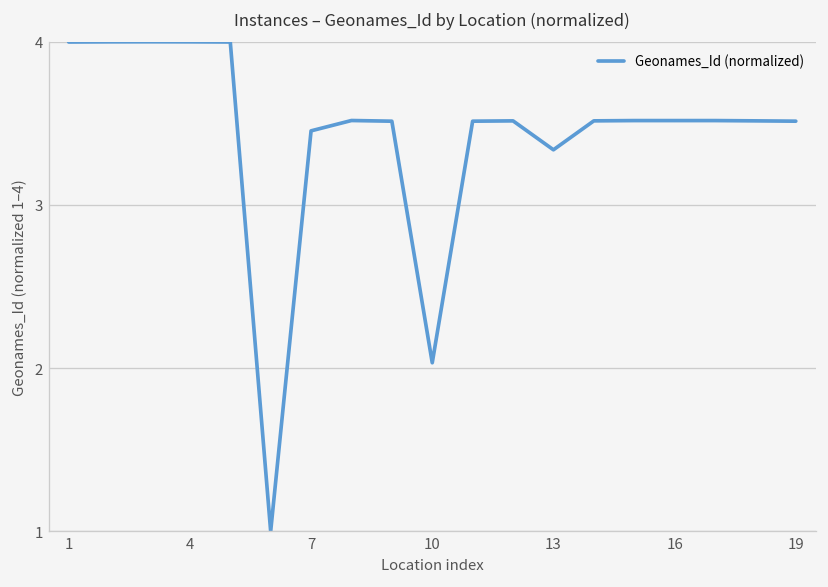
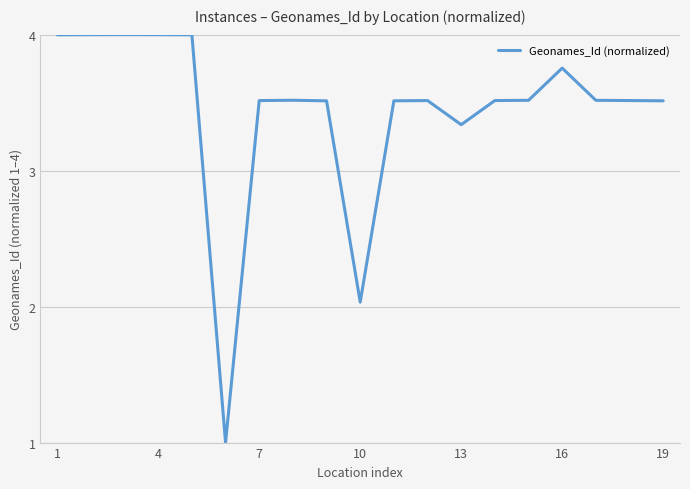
7: 3.45 -> 3.52
16: 3.52 -> 3.75
